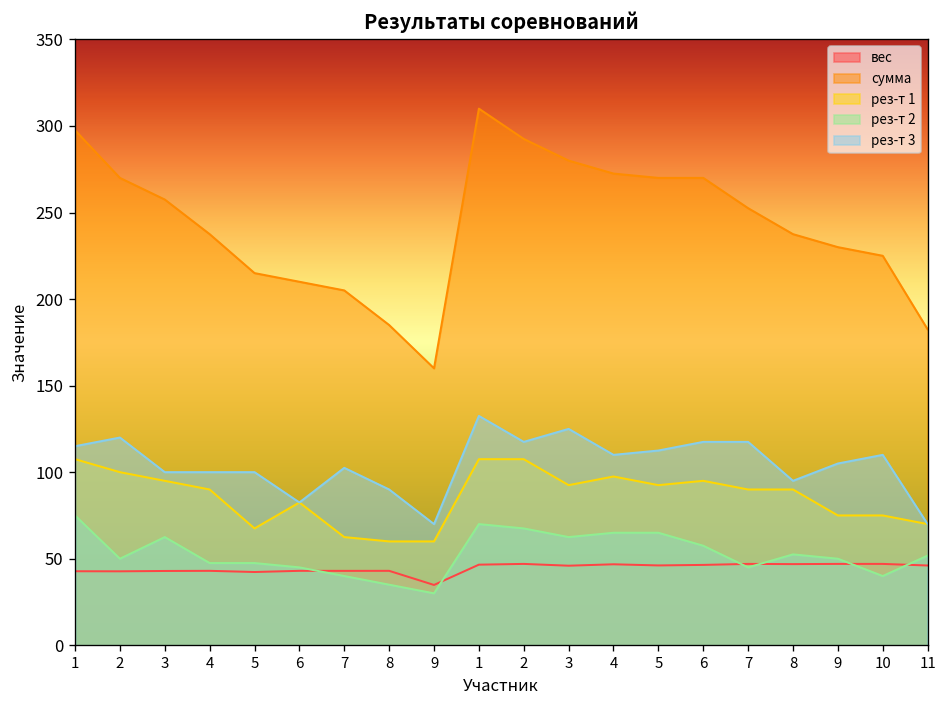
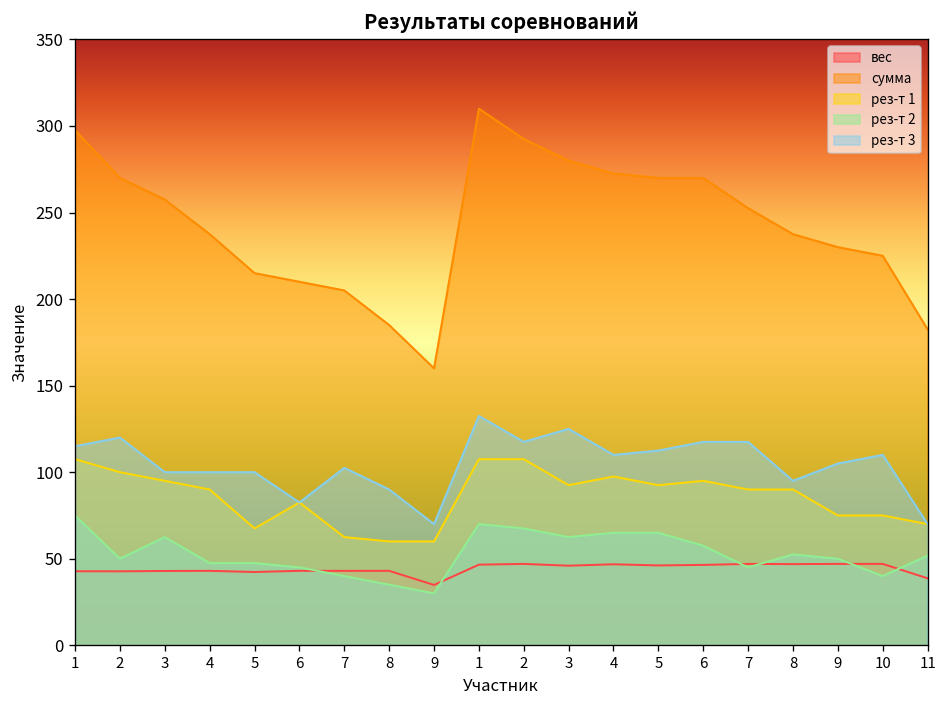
вес, 11: 46 -> 39
